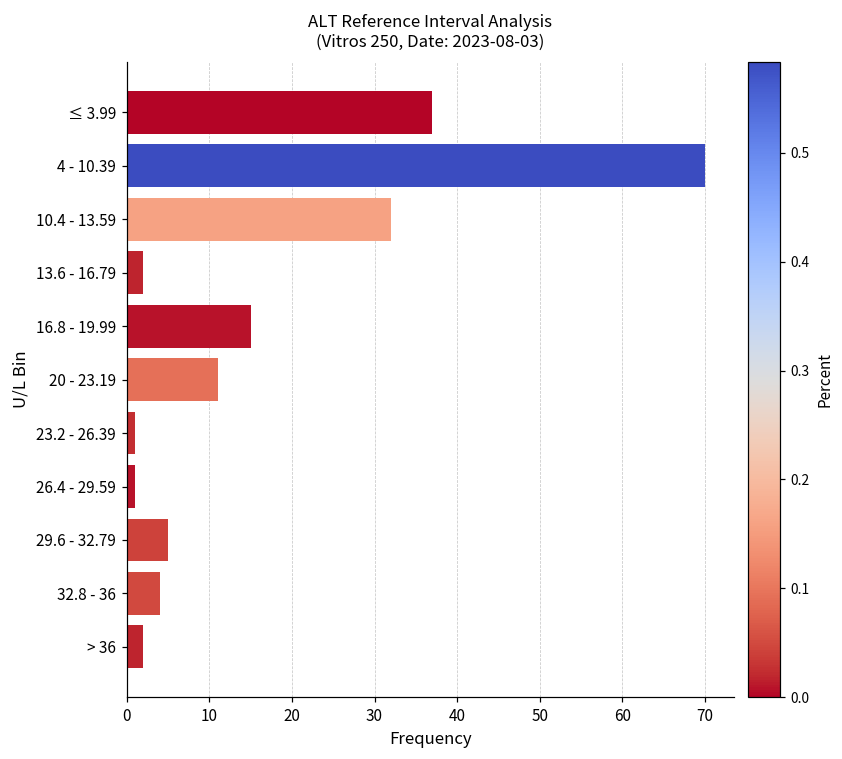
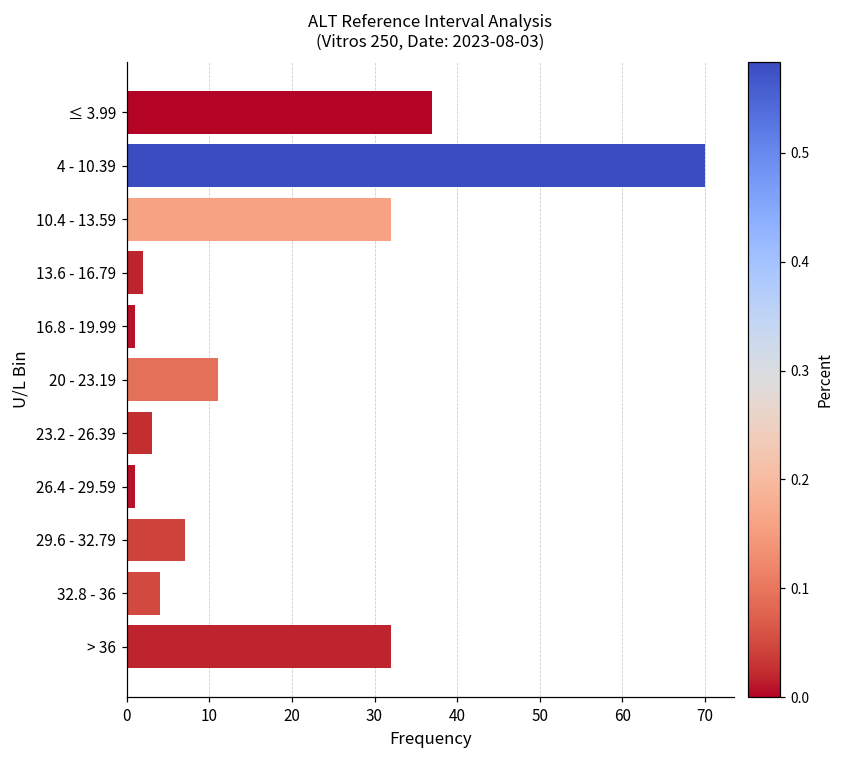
16.8 - 19.99: 15 -> 1
23.2 - 26.39: 1 -> 3
29.6 - 32.79: 5 -> 7
> 36: 2 -> 32
